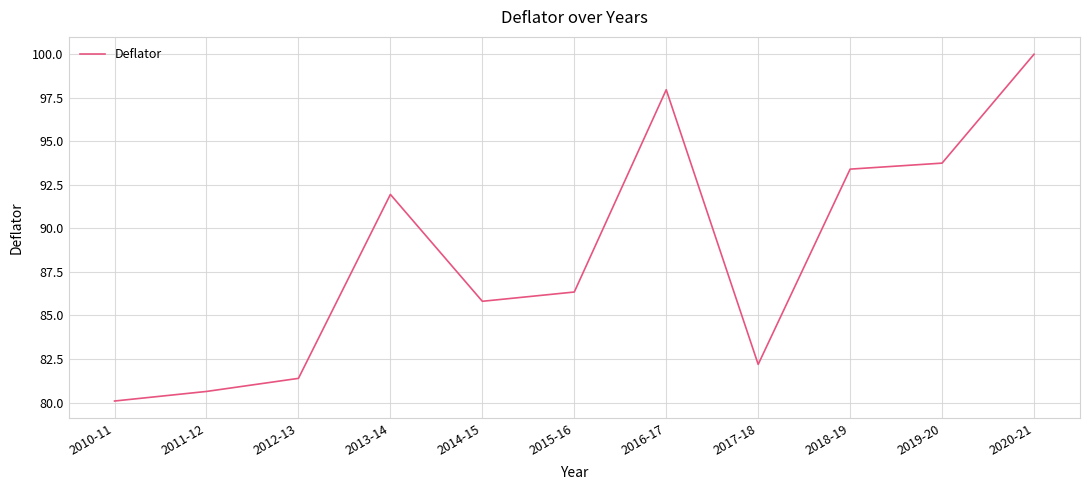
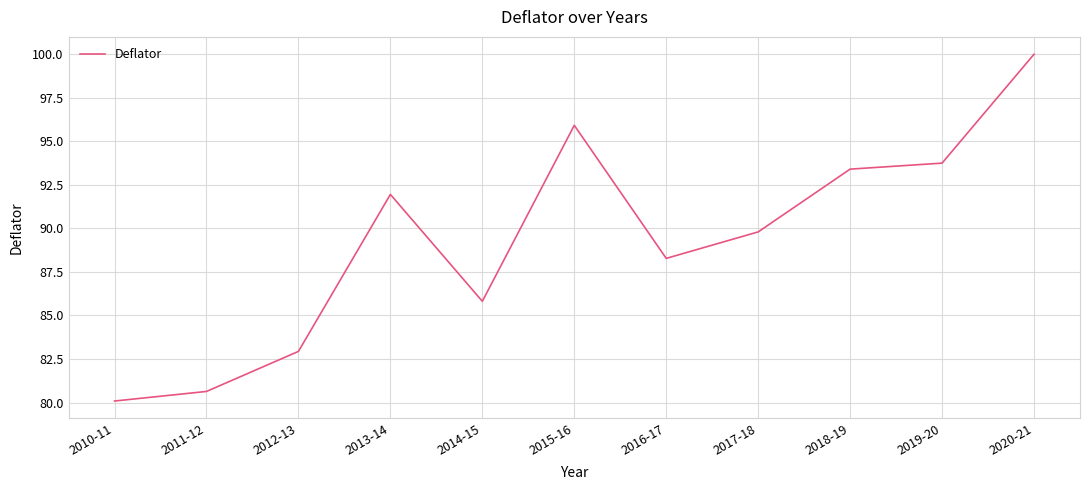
2012-13: 81.4 -> 82.9
2015-16: 86.3 -> 95.9
2016-17: 98.0 -> 88.3
2017-18: 82.2 -> 89.8
